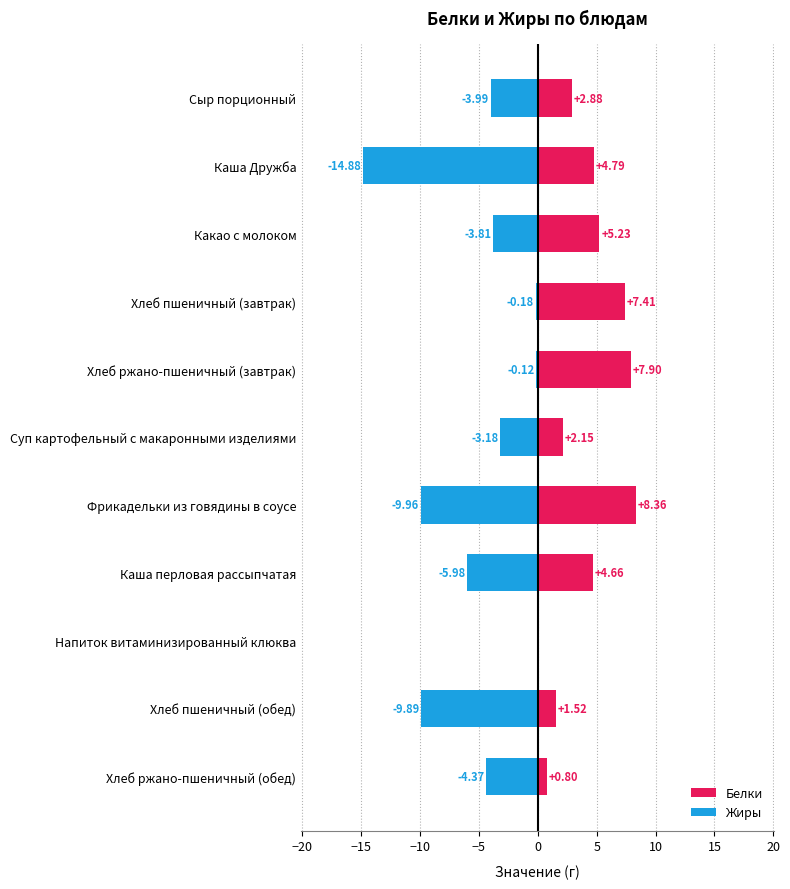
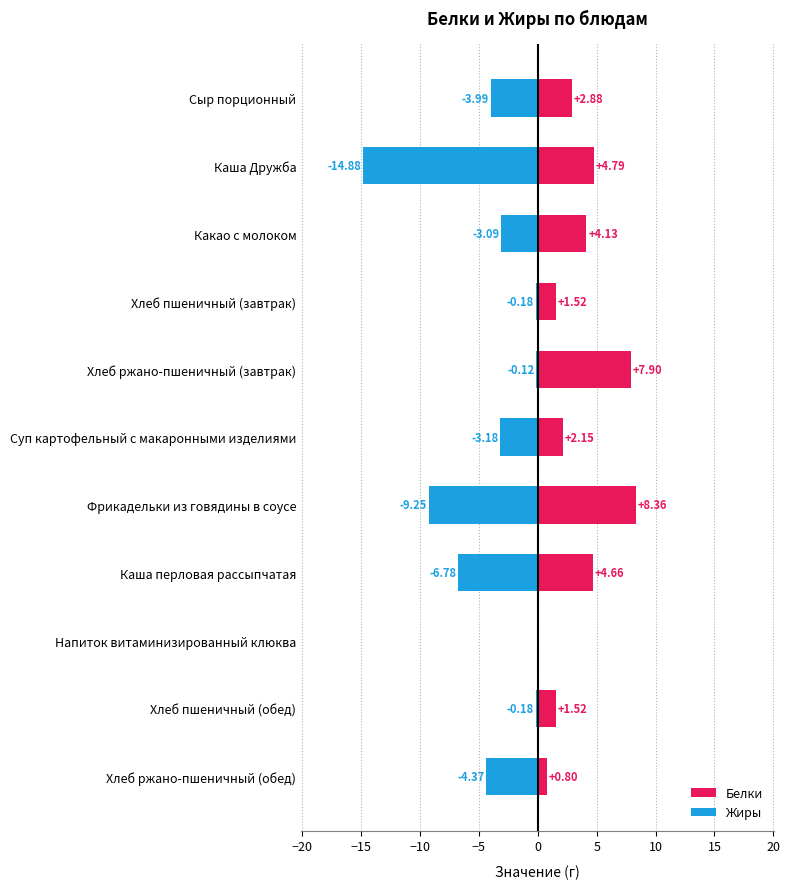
Белки, Какао с молоком: +5.23 -> +4.13
Жиры, Какао с молоком: -3.81 -> -3.09
Белки, Хлеб пшеничный (завтрак): +7.41 -> +1.52
Жиры, Фрикадельки из говядины в соусе: -9.96 -> -9.25
Жиры, Каша перловая рассыпчатая: -5.98 -> -6.78
Жиры, Хлеб пшеничный (обед): -9.89 -> -0.18
